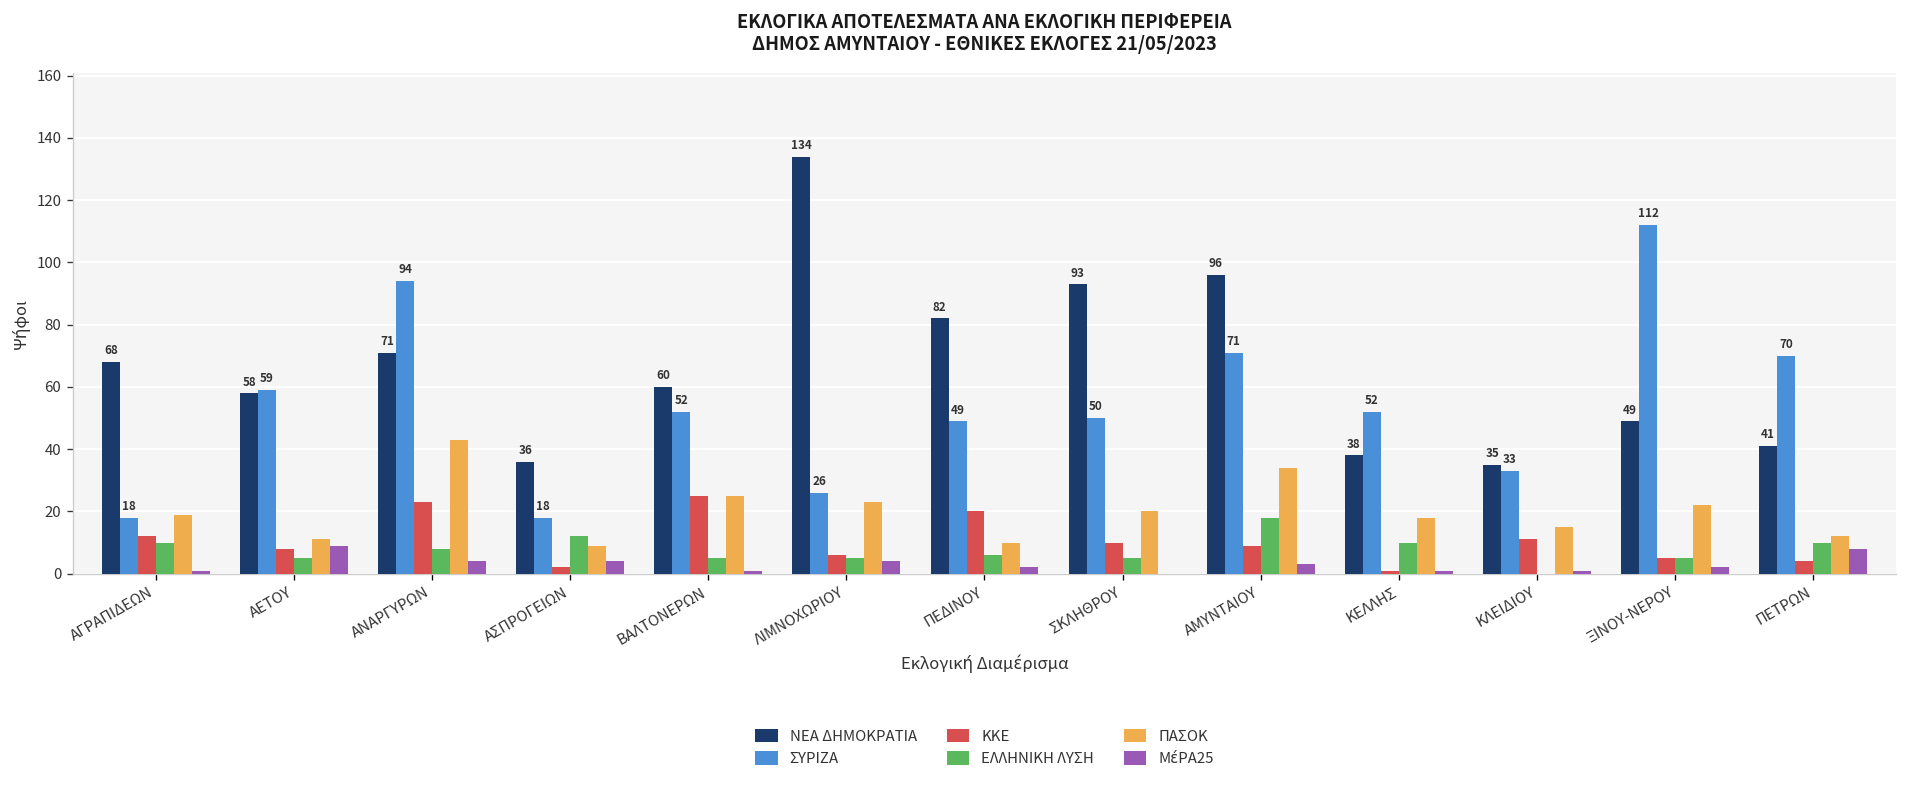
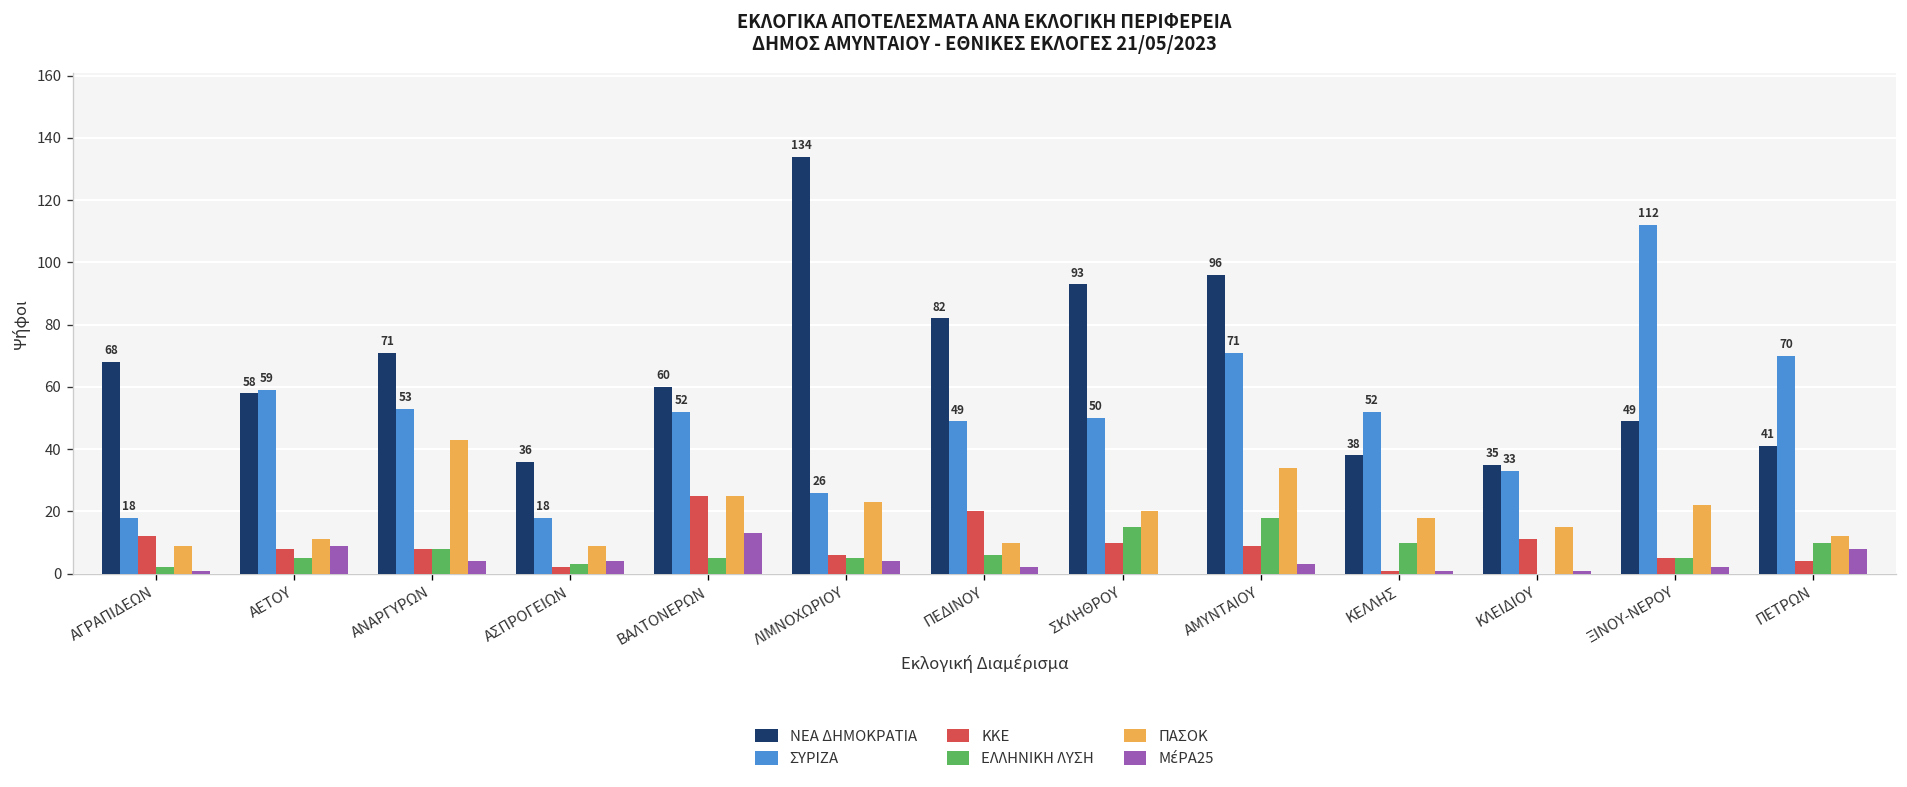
ΕΛΛΗΝΙΚΗ ΛΥΣΗ, ΑΓΡΑΠΙΔΕΩΝ: 10 -> 2
ΠΑΣΟΚ, ΑΓΡΑΠΙΔΕΩΝ: 19 -> 9
ΣΥΡΙΖΑ, ΑΝΑΡΓΥΡΩΝ: 94 -> 53
ΚΚΕ, ΑΝΑΡΓΥΡΩΝ: 23 -> 8
ΕΛΛΗΝΙΚΗ ΛΥΣΗ, ΑΣΠΡΟΓΕΙΩΝ: 12 -> 3
ΜέΡΑ25, ΒΑΛΤΟΝΕΡΩΝ: 1 -> 13
ΕΛΛΗΝΙΚΗ ΛΥΣΗ, ΣΚΛΗΘΡΟΥ: 5 -> 15
